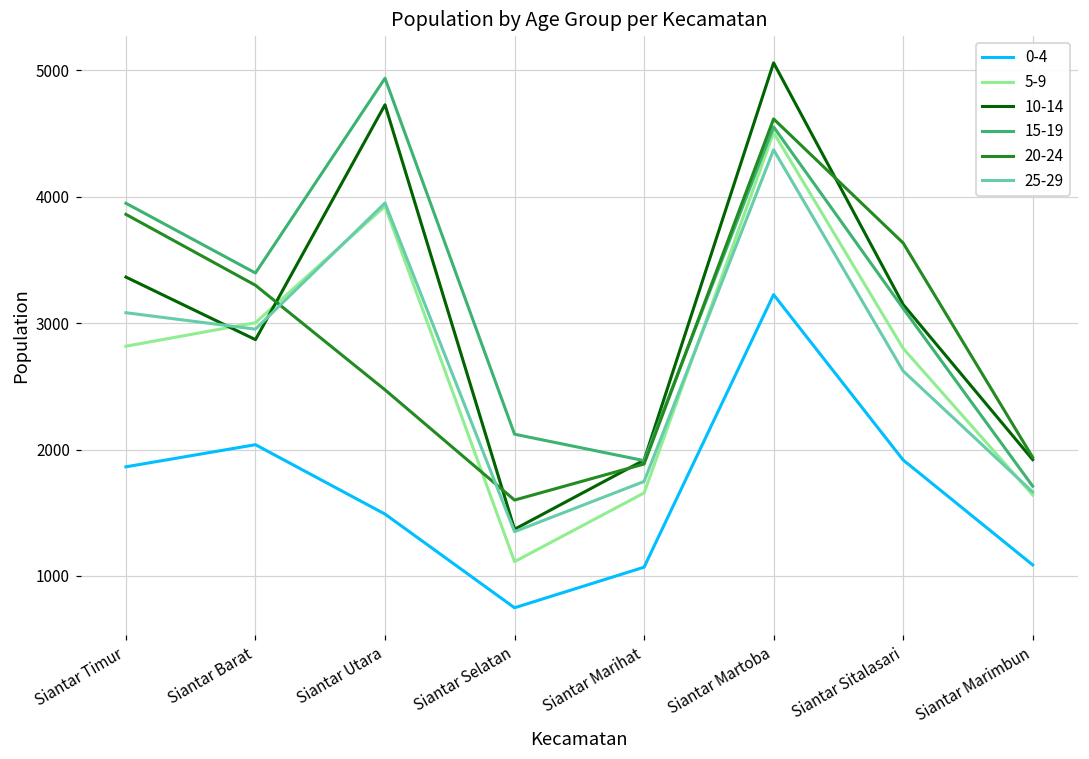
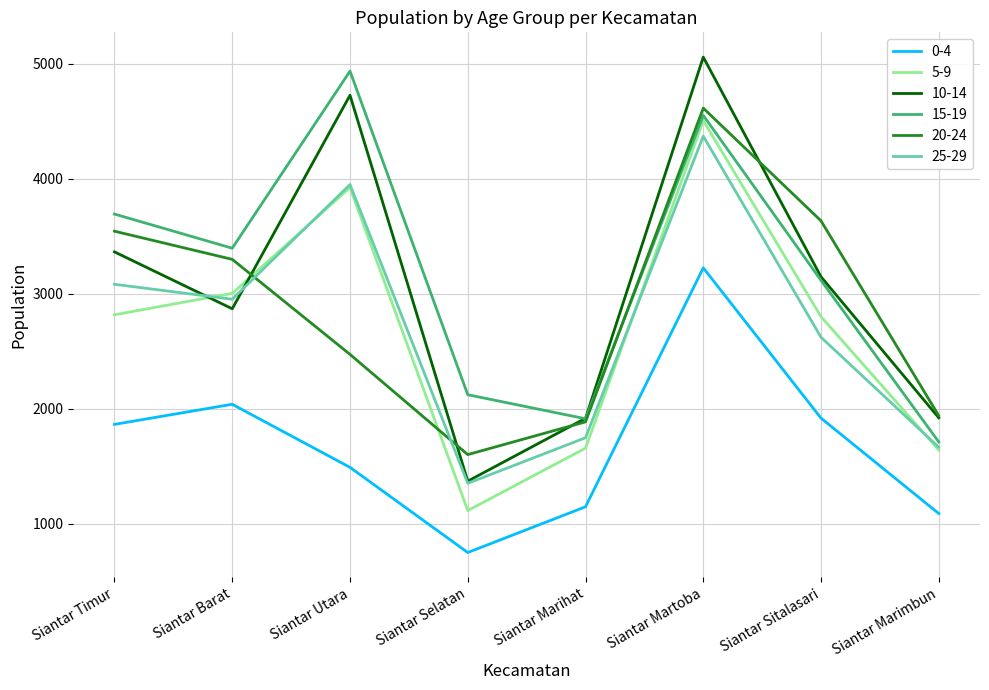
15-19, Siantar Timur: 3950 -> 3690
20-24, Siantar Timur: 3860 -> 3540
0-4, Siantar Marihat: 1070 -> 1150
